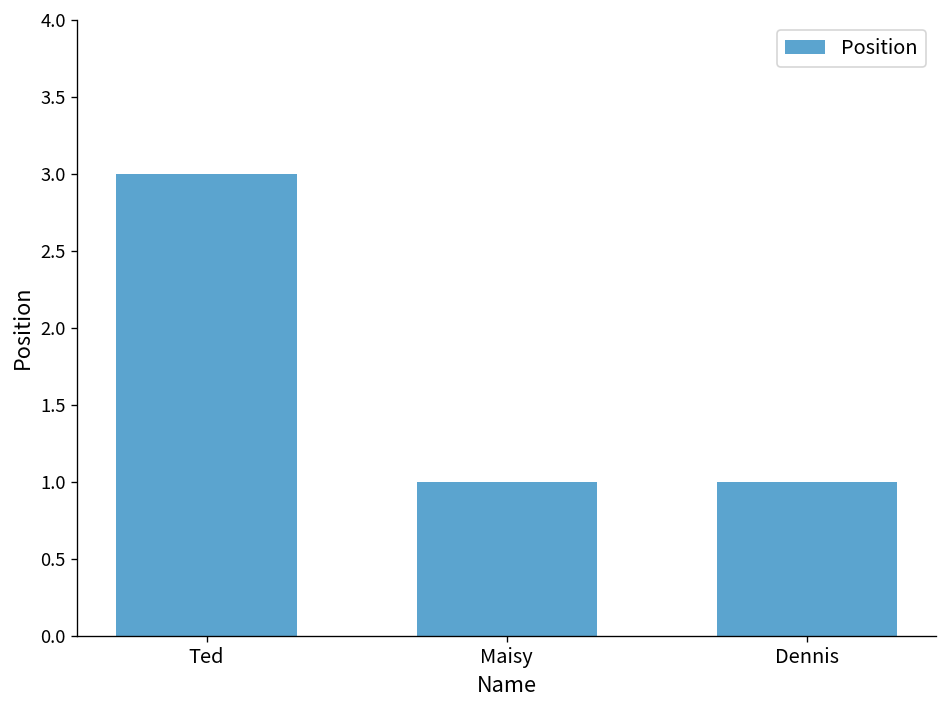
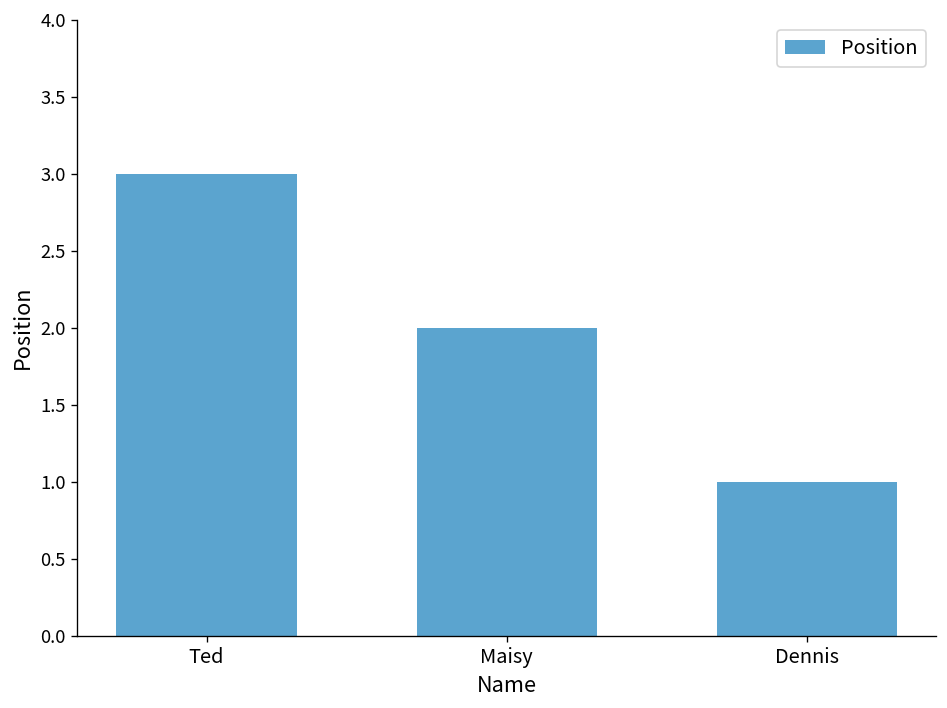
Maisy: 1 -> 2
